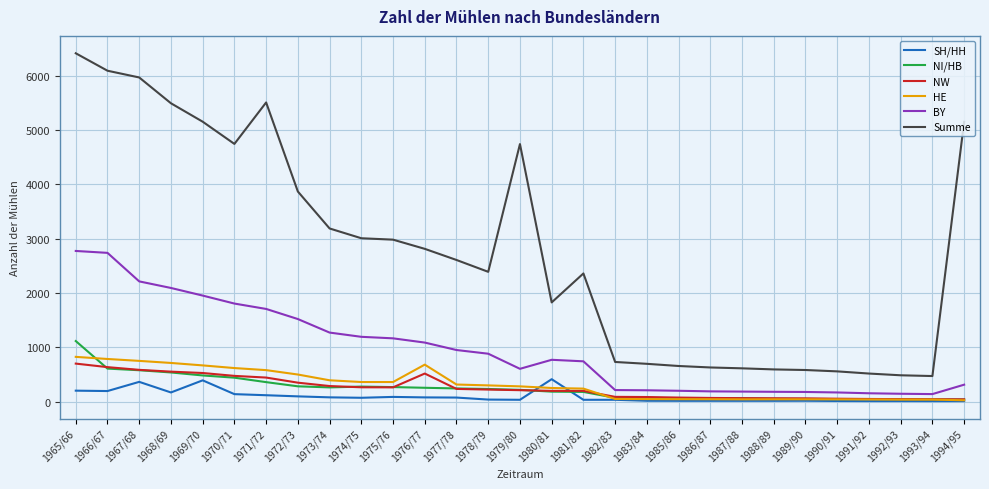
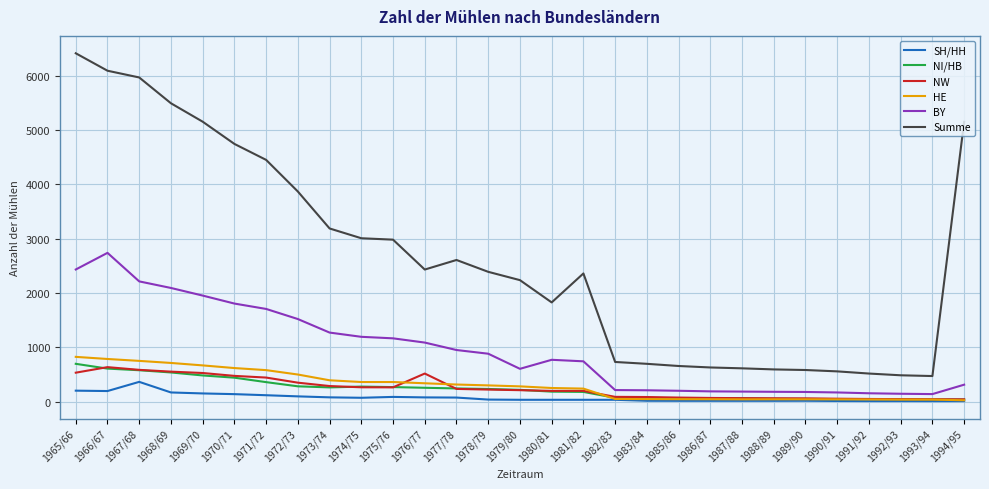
NI/HB, 1965/66: 1100 -> 700
NW, 1965/66: 700 -> 500
BY, 1965/66: 2800 -> 2400
SH/HH, 1969/70: 400 -> 200
Summe, 1971/72: 5500 -> 4500
HE, 1976/77: 700 -> 300
Summe, 1976/77: 2800 -> 2400
Summe, 1979/80: 4700 -> 2200
SH/HH, 1980/81: 400 -> 0
